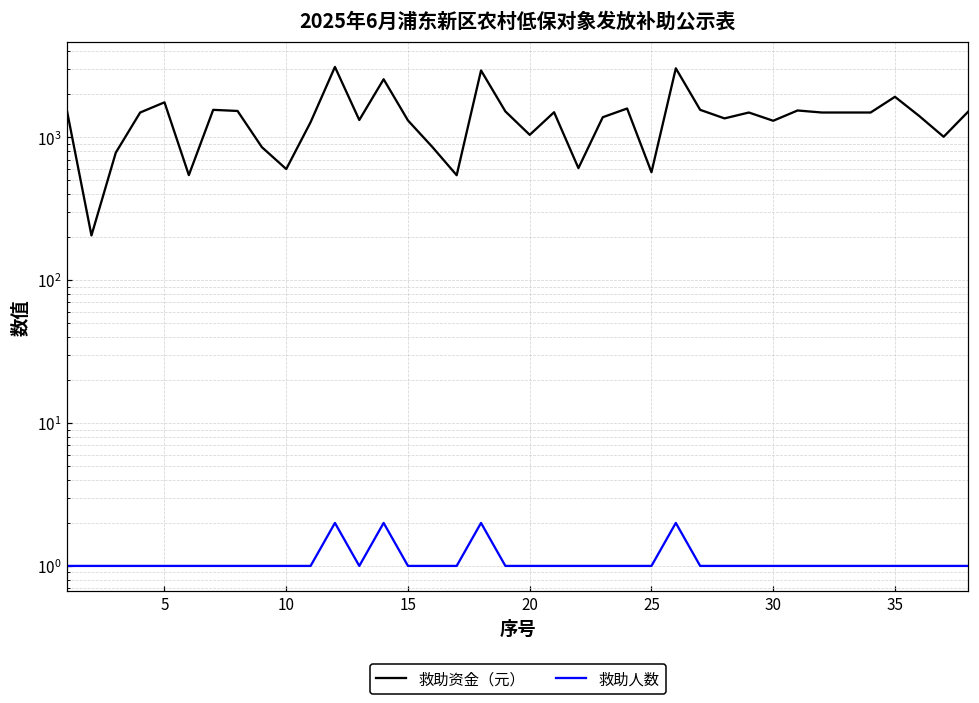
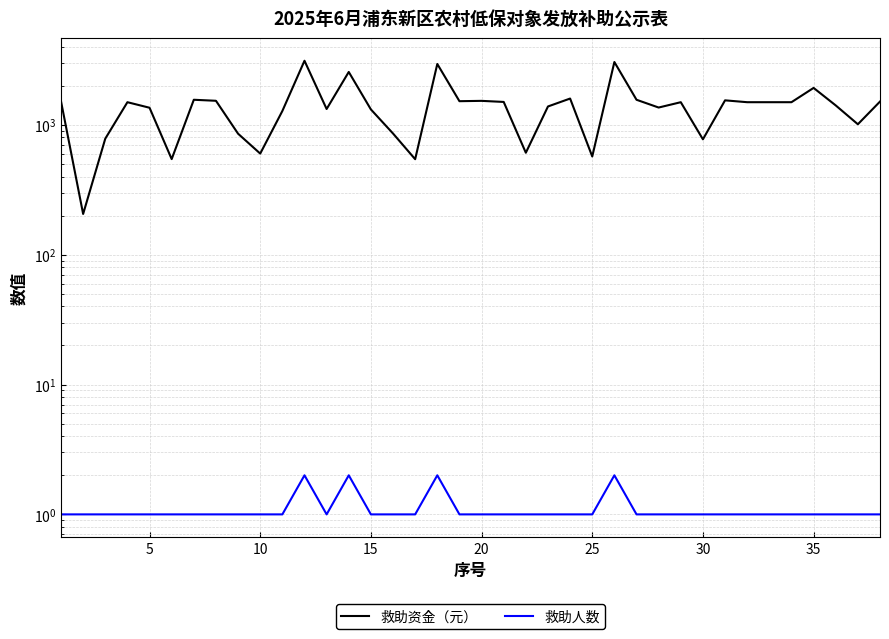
救助资金（元）, 5: 1800 -> 1400
救助资金（元）, 20: 1000 -> 1500
救助资金（元）, 30: 1300 -> 800
